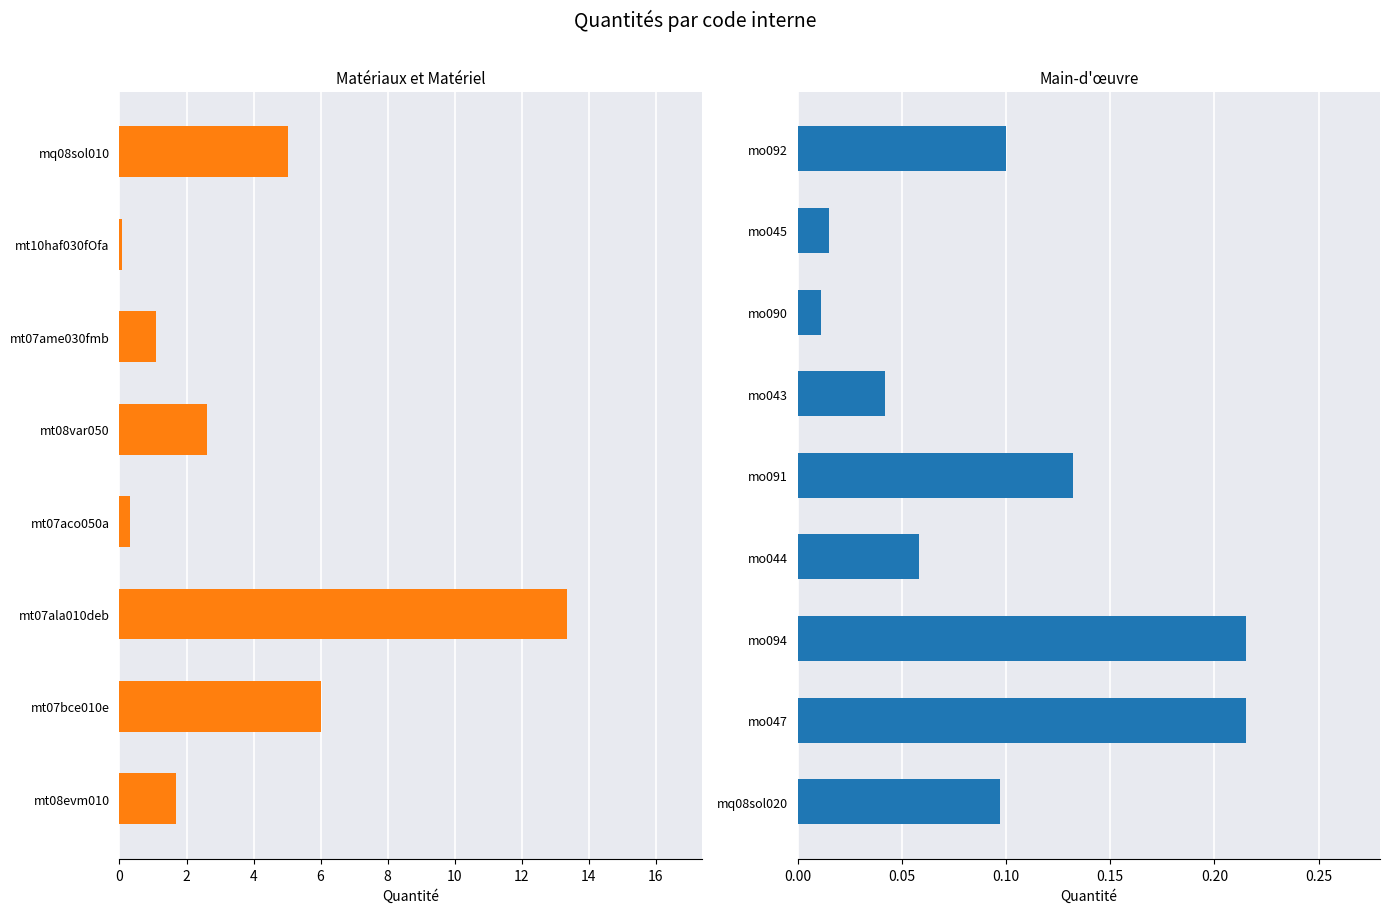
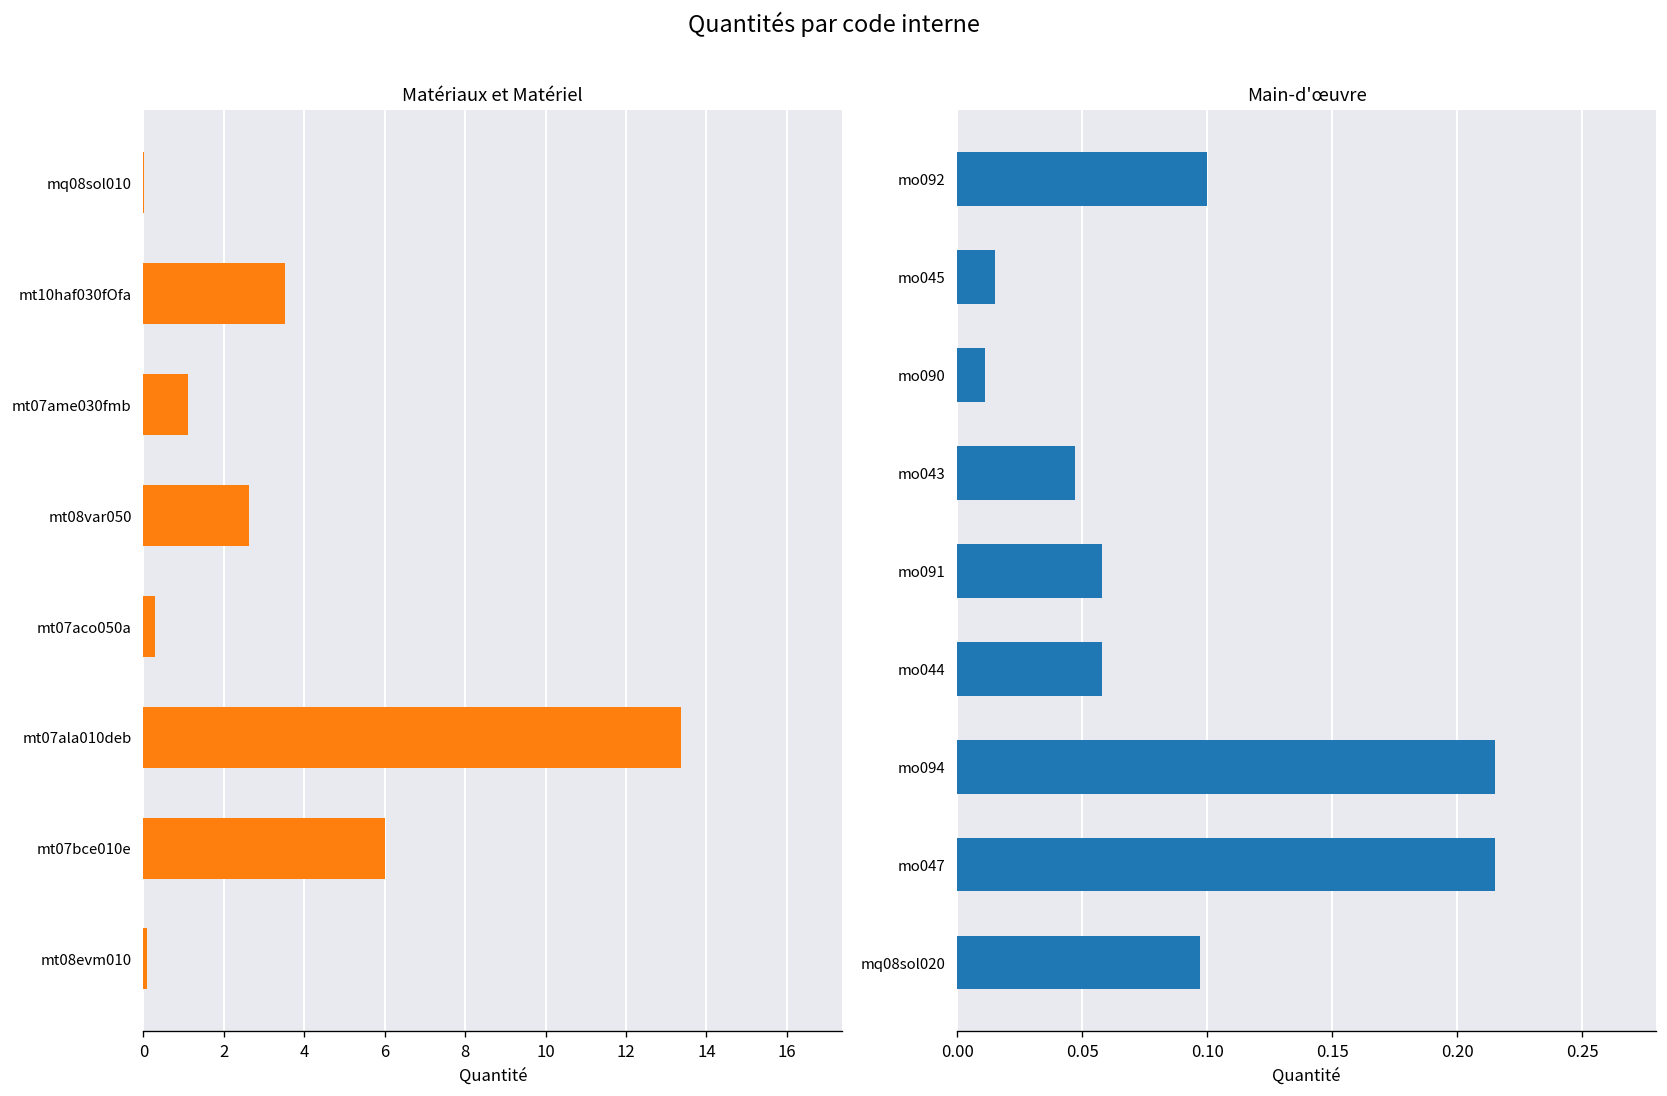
Matériaux et Matériel, mq08sol010: 5.0 -> 0.0
Matériaux et Matériel, mt10haf030fOfa: 0.1 -> 3.5
Matériaux et Matériel, mt08evm010: 1.7 -> 0.1
Main-d'œuvre, mo043: 0.042 -> 0.047
Main-d'œuvre, mo091: 0.132 -> 0.058
